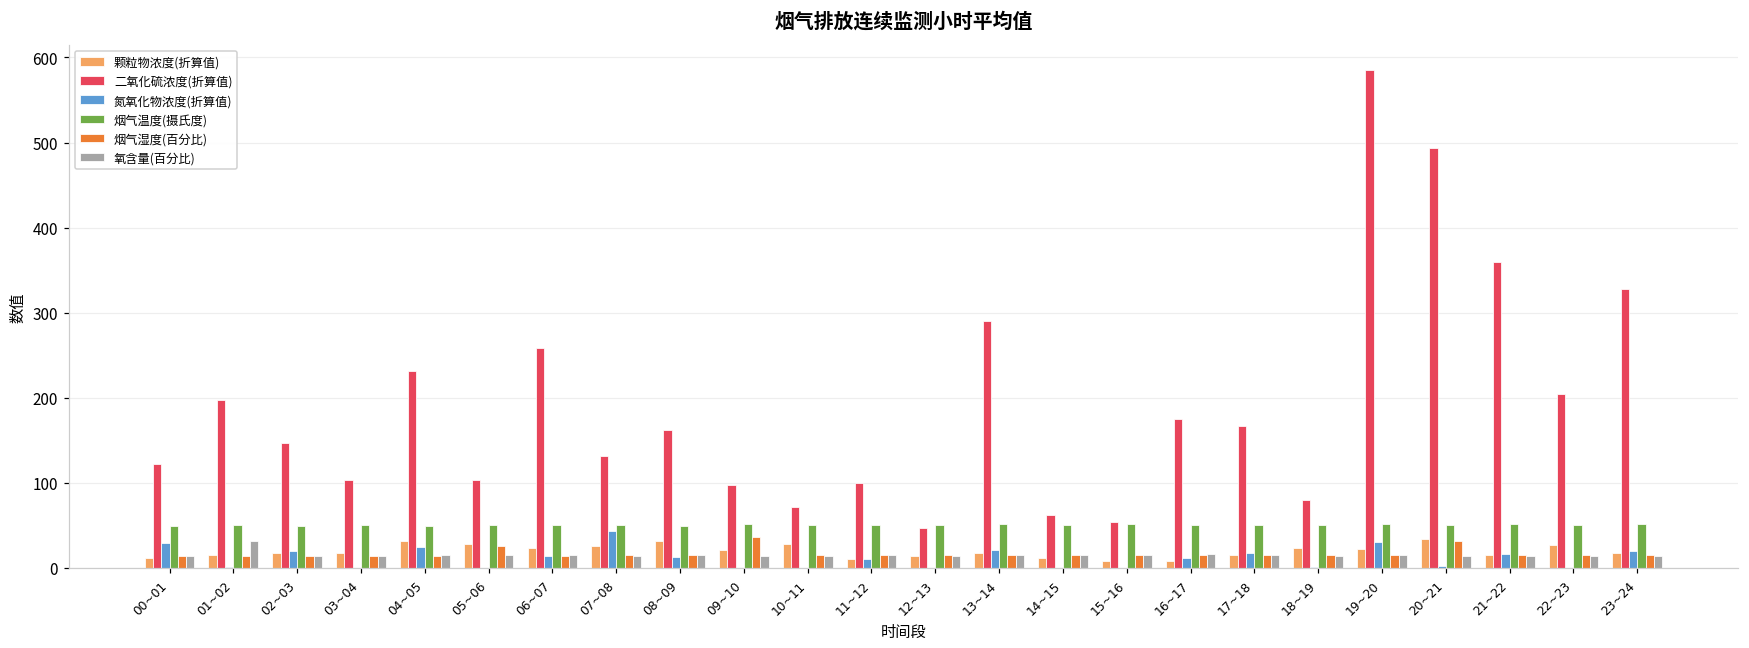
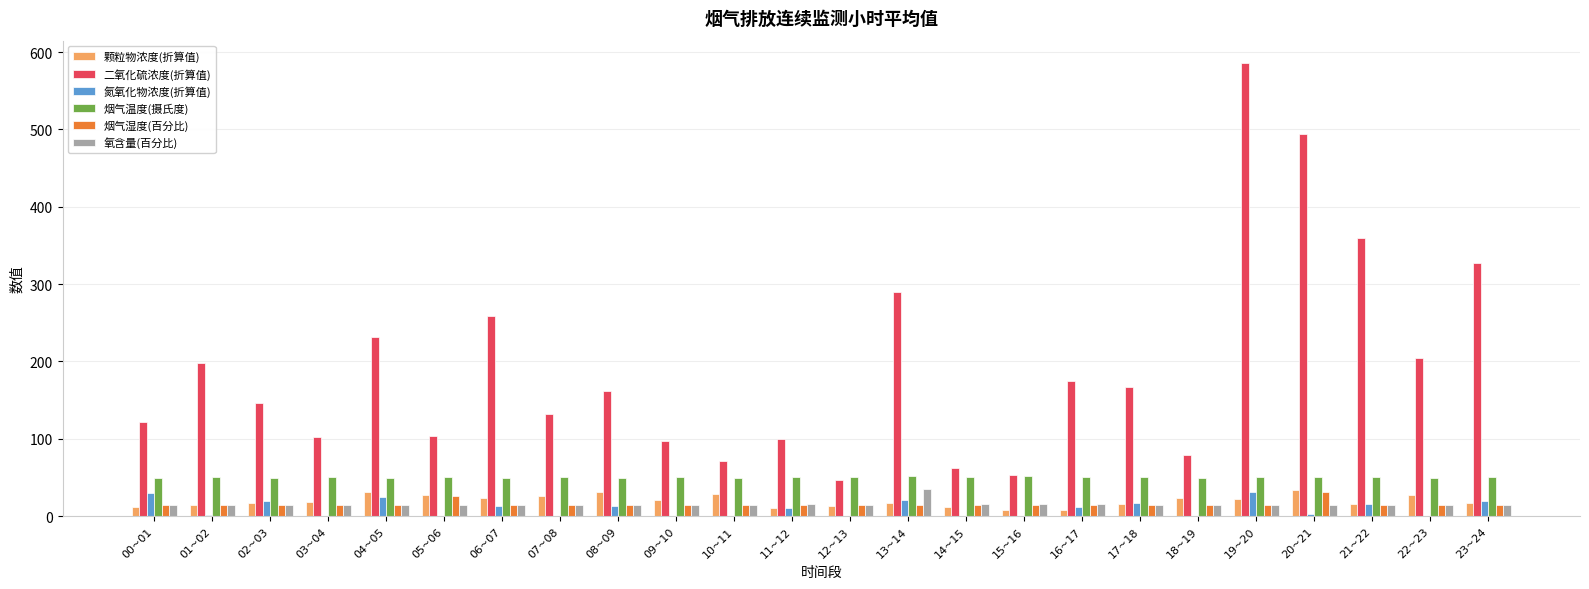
氧含量(百分比), 01~02: 30 -> 10
氮氧化物浓度(折算值), 07~08: 40 -> 0
烟气湿度(百分比), 09~10: 40 -> 10
氧含量(百分比), 13~14: 10 -> 30
